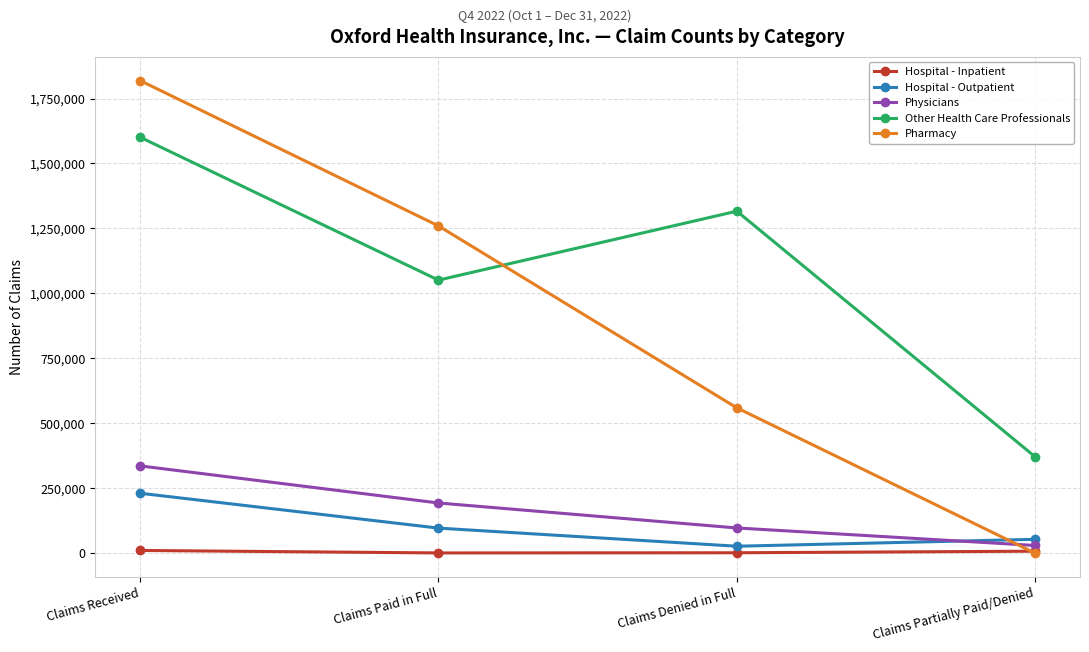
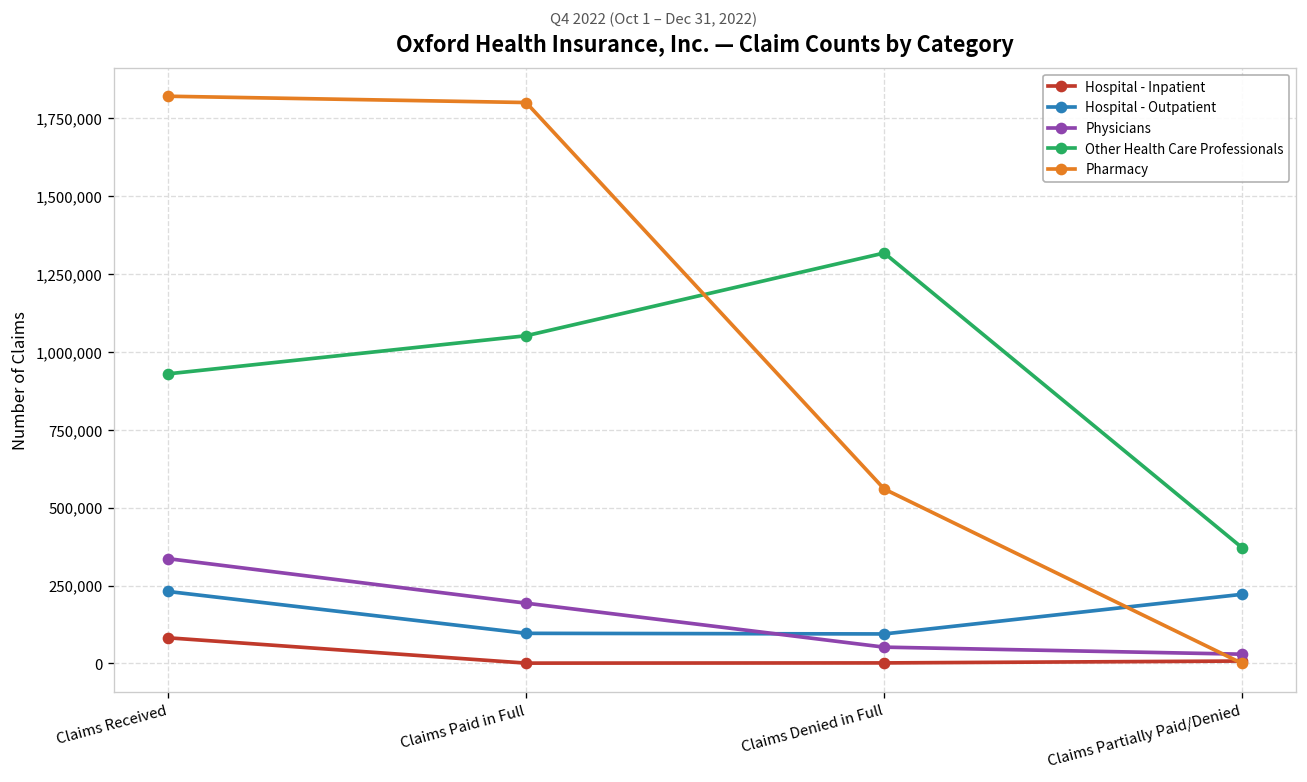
Hospital - Inpatient, Claims Received: 10,000 -> 80,000
Other Health Care Professionals, Claims Received: 1,600,000 -> 930,000
Pharmacy, Claims Paid in Full: 1,260,000 -> 1,800,000
Hospital - Outpatient, Claims Denied in Full: 30,000 -> 90,000
Physicians, Claims Denied in Full: 100,000 -> 50,000
Hospital - Outpatient, Claims Partially Paid/Denied: 50,000 -> 220,000
